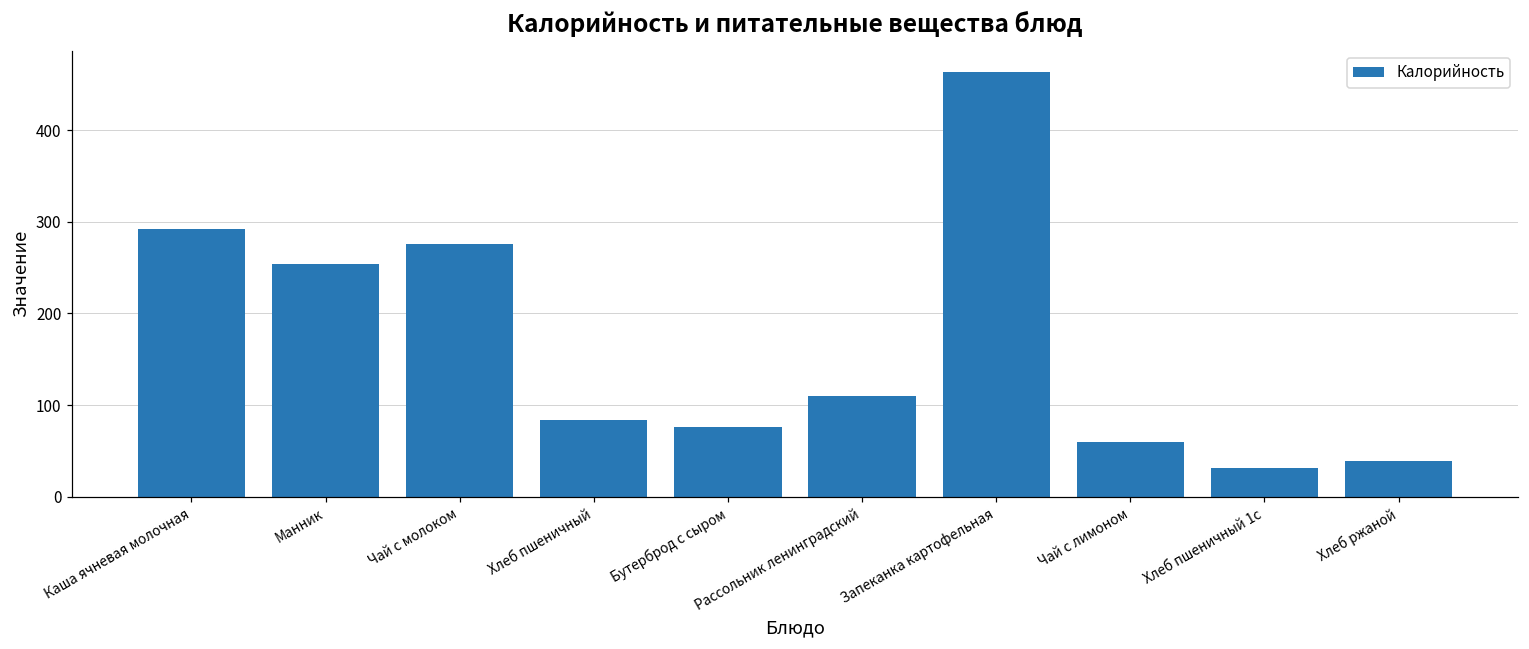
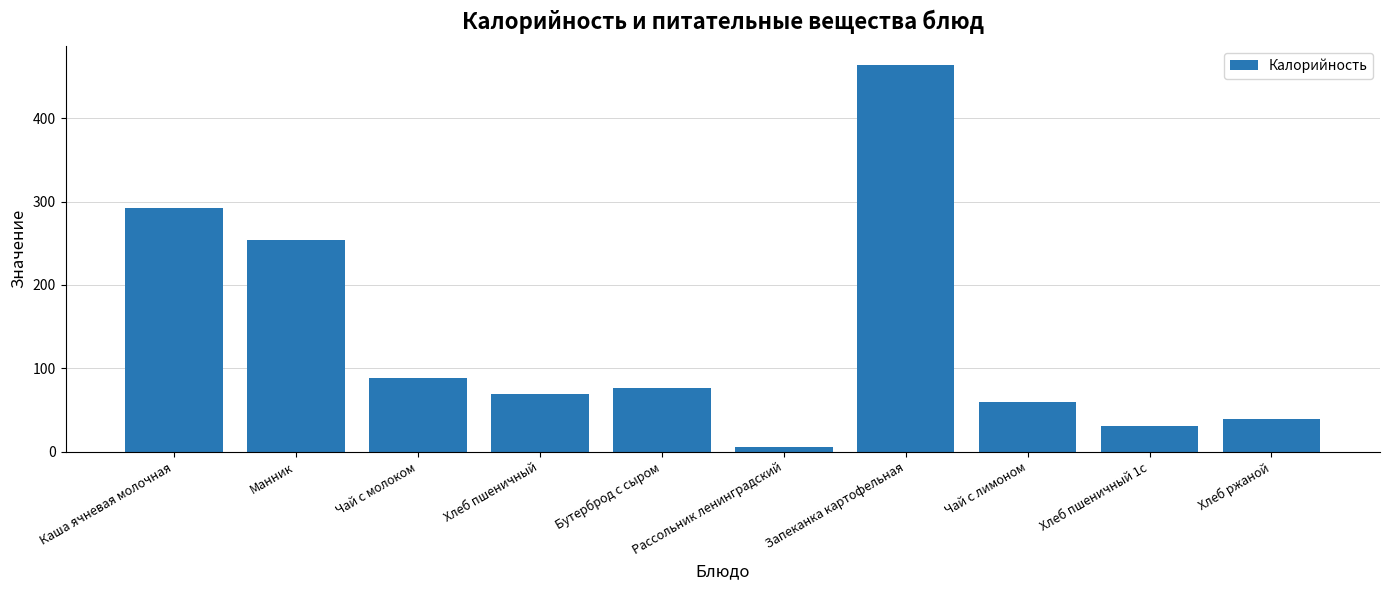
Чай с молоком: 280 -> 90
Хлеб пшеничный: 80 -> 70
Рассольник ленинградский: 110 -> 10
